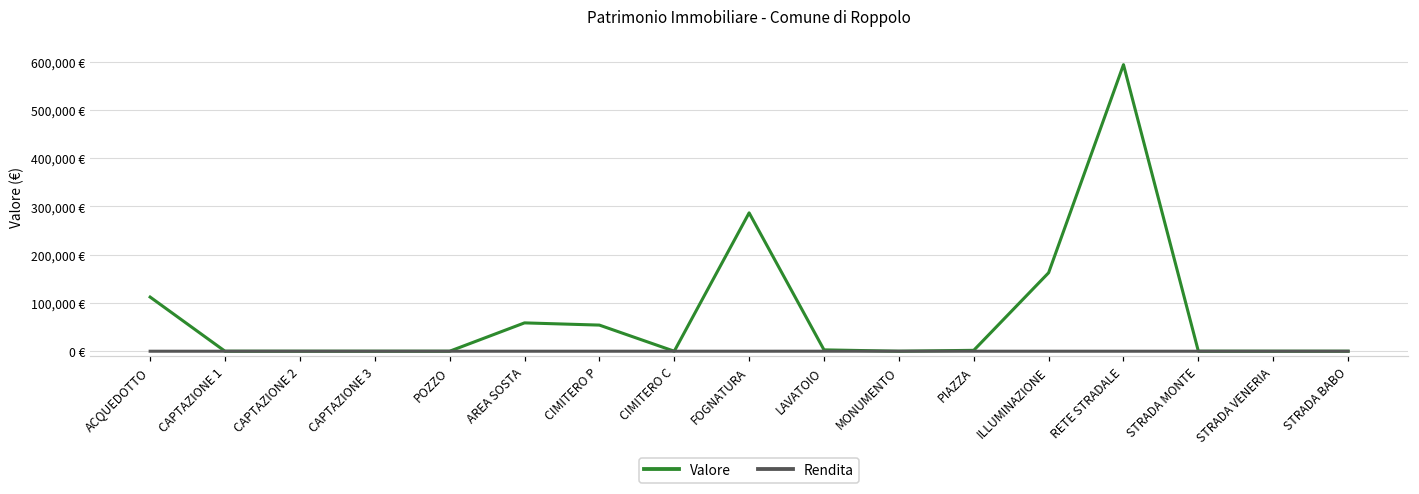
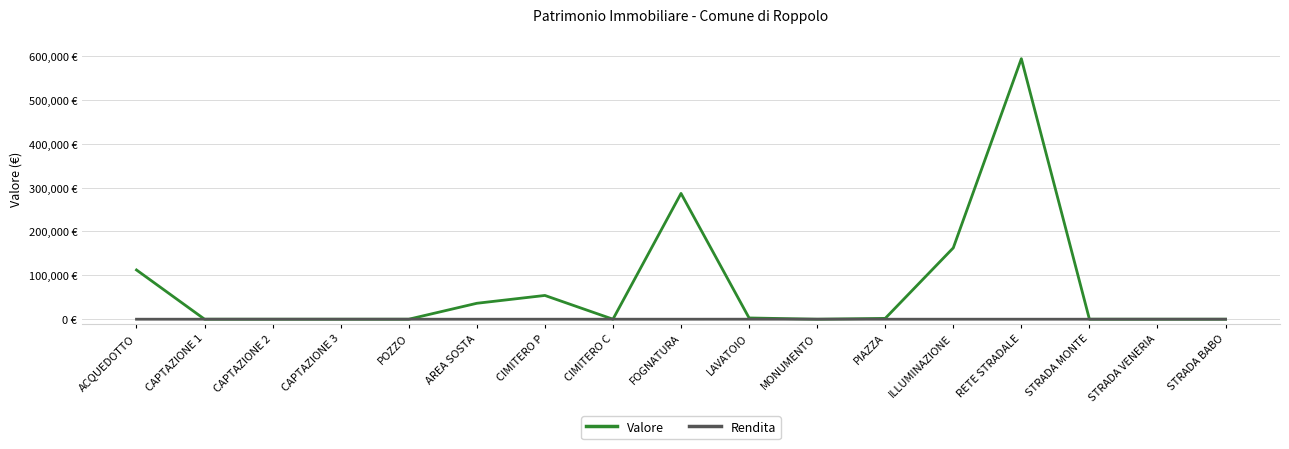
Valore, AREA SOSTA: 60,000 € -> 40,000 €
